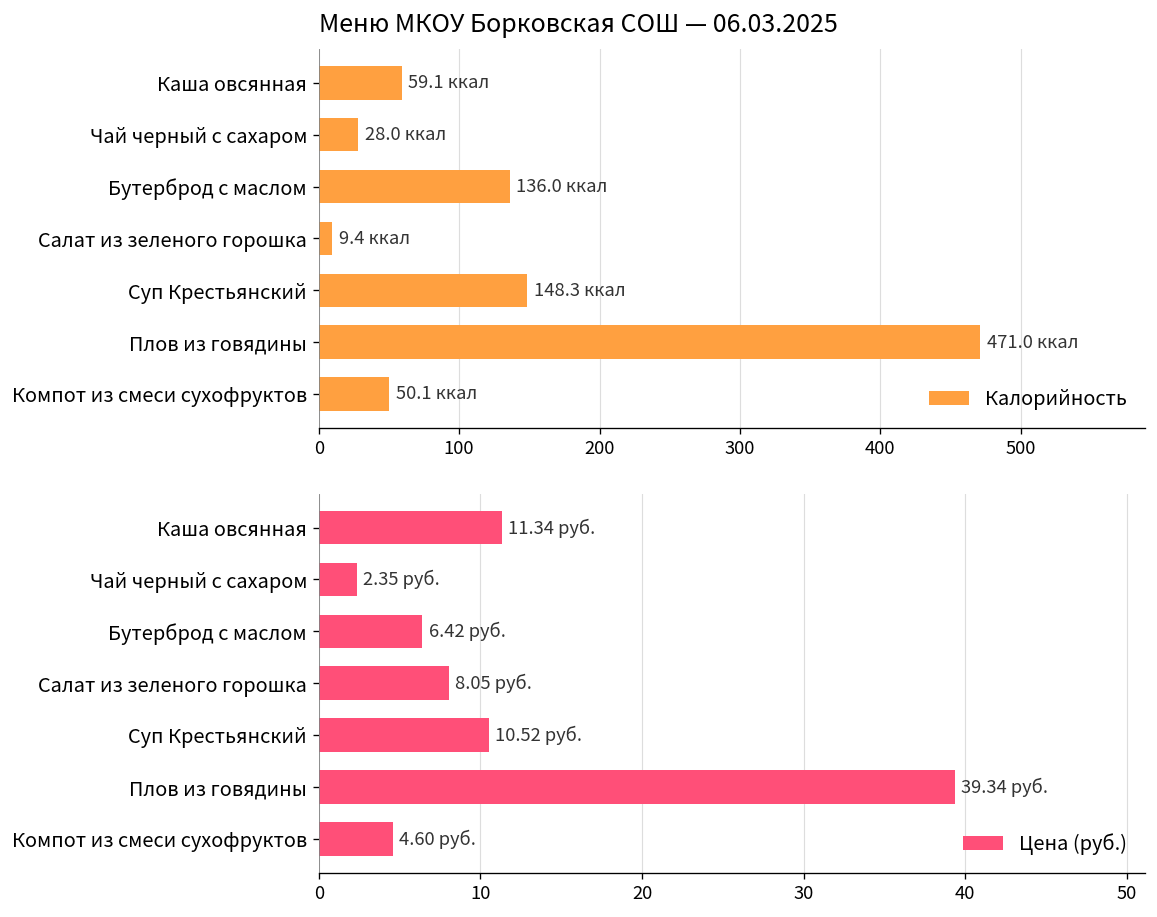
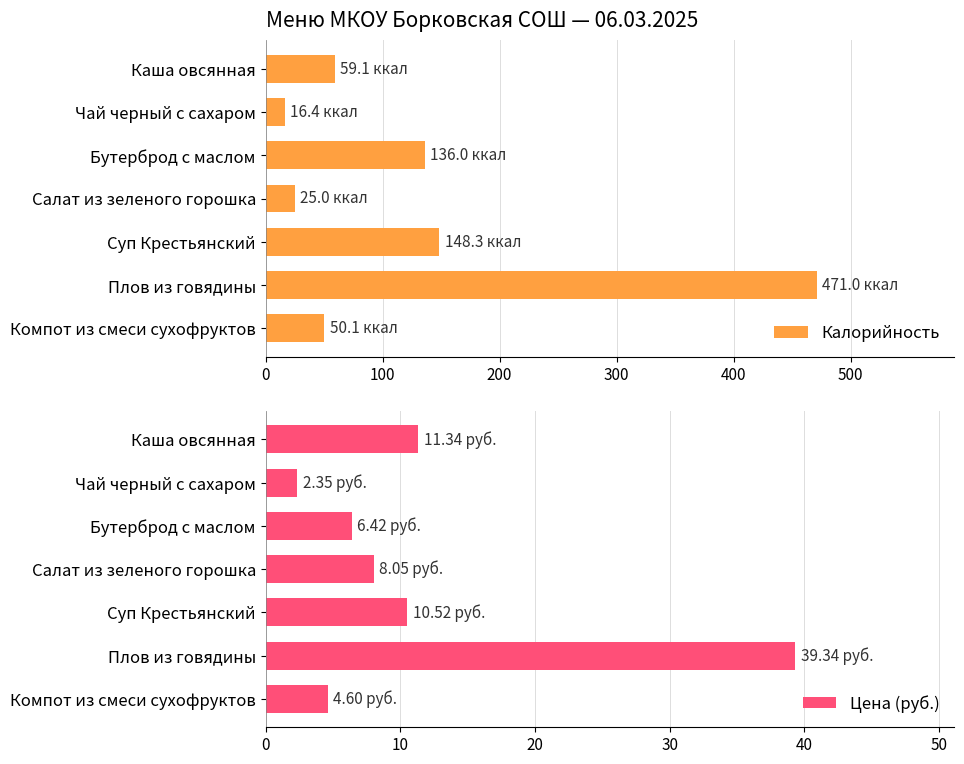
Меню МКОУ Борковская СОШ — 06.03.2025, Чай черный с сахаром: 28.0 -> 16.4
Меню МКОУ Борковская СОШ — 06.03.2025, Салат из зеленого горошка: 9.4 -> 25.0
